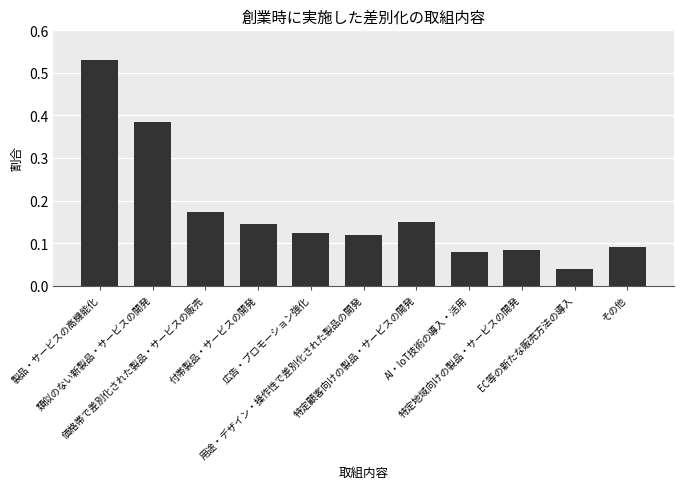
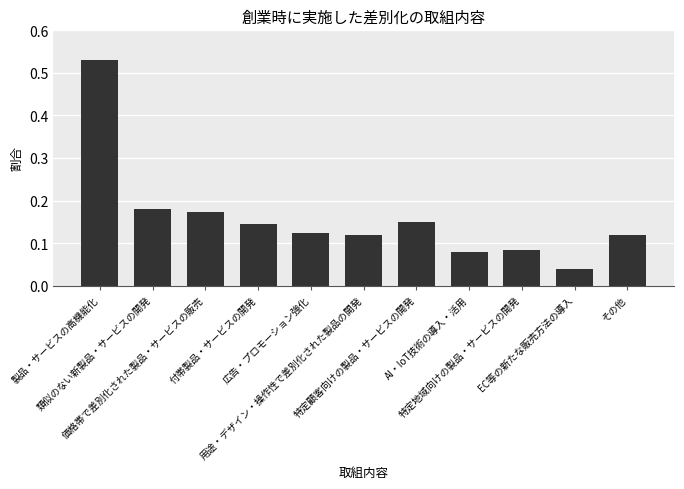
類似のない新製品・サービスの開発: 0.39 -> 0.18
その他: 0.09 -> 0.12
